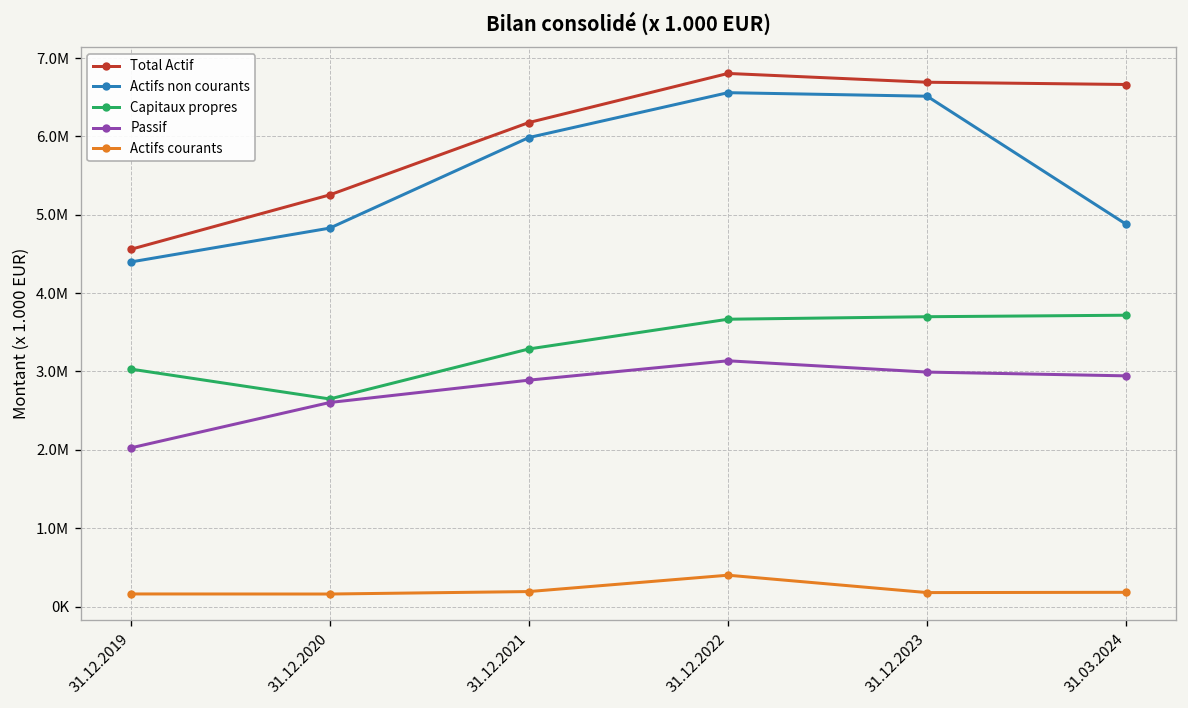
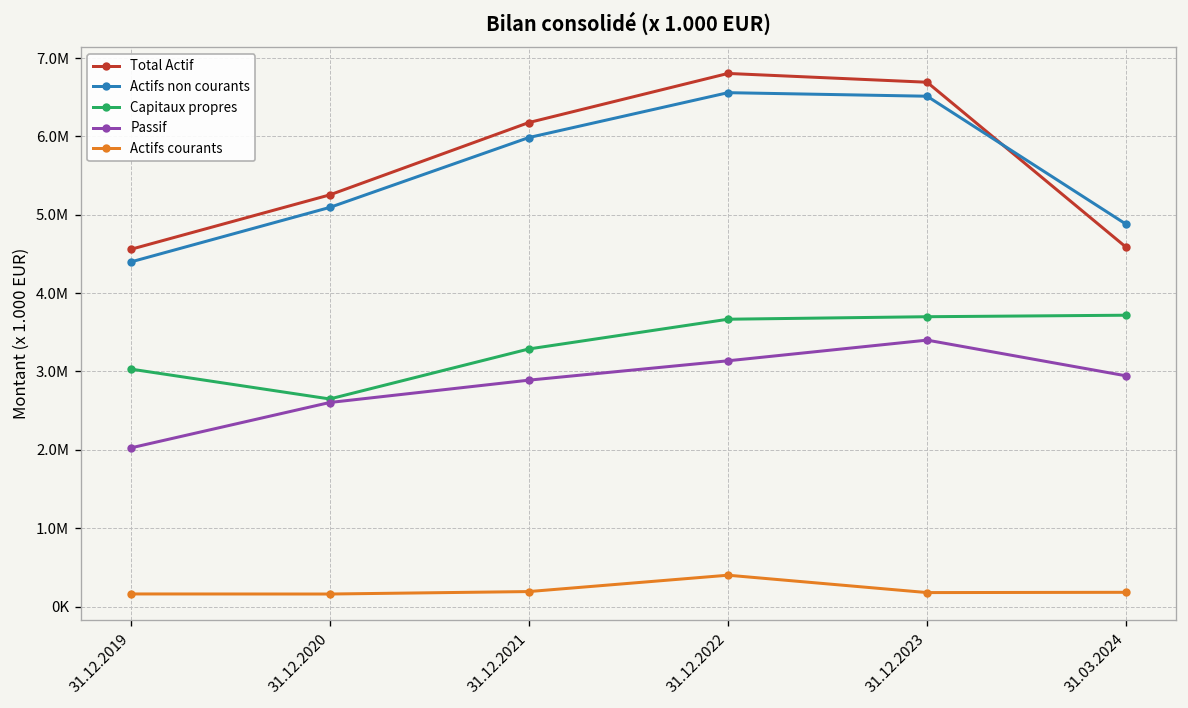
Actifs non courants, 31.12.2020: 4800000 -> 5100000
Passif, 31.12.2023: 3000000 -> 3400000
Total Actif, 31.03.2024: 6700000 -> 4600000
